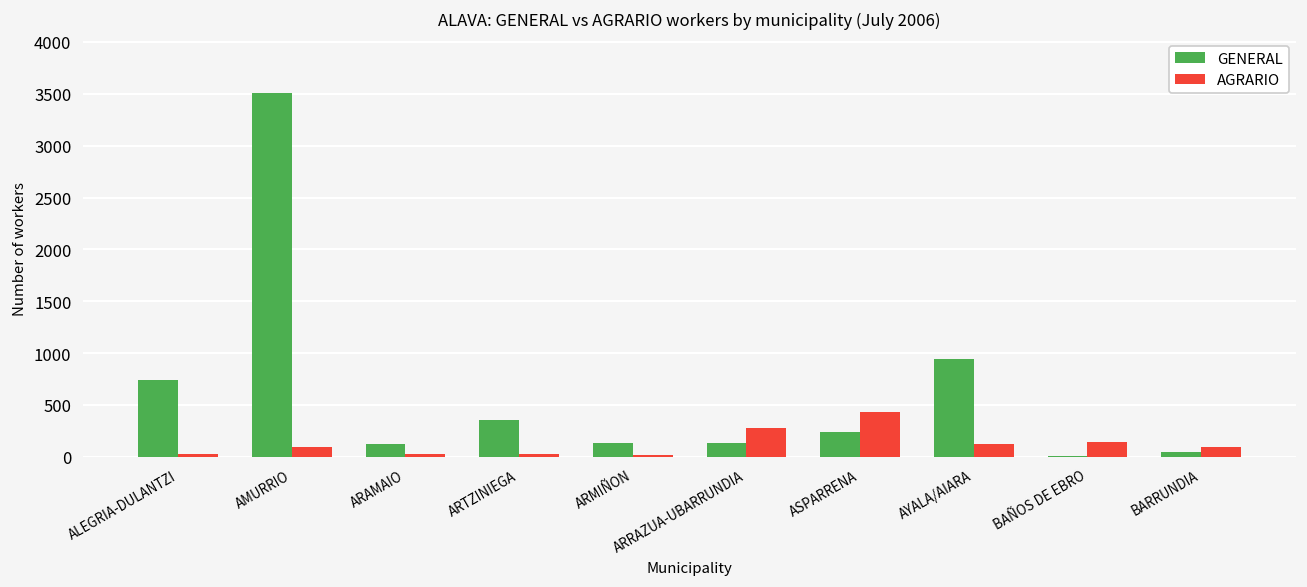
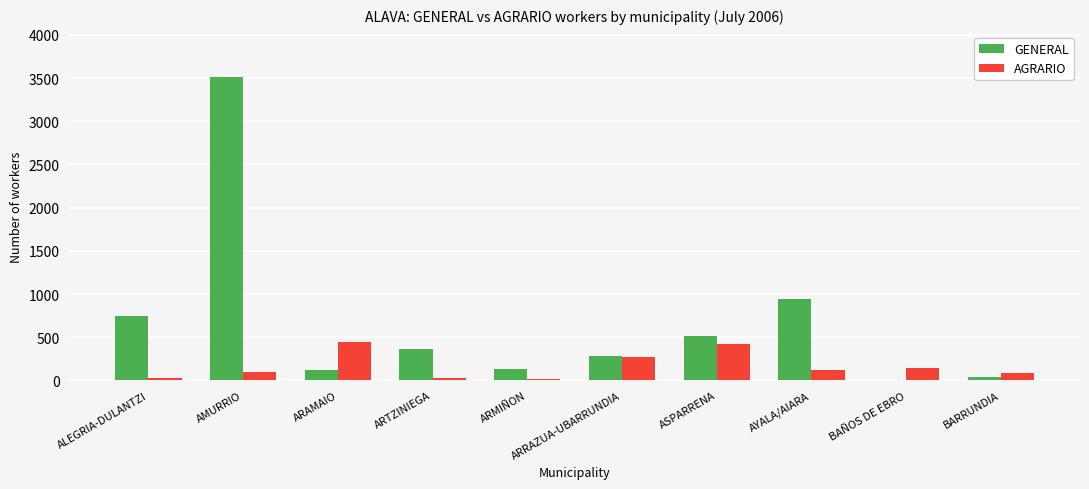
AGRARIO, ARAMAIO: 0 -> 500
GENERAL, ARRAZUA-UBARRUNDIA: 100 -> 300
GENERAL, ASPARRENA: 200 -> 500
